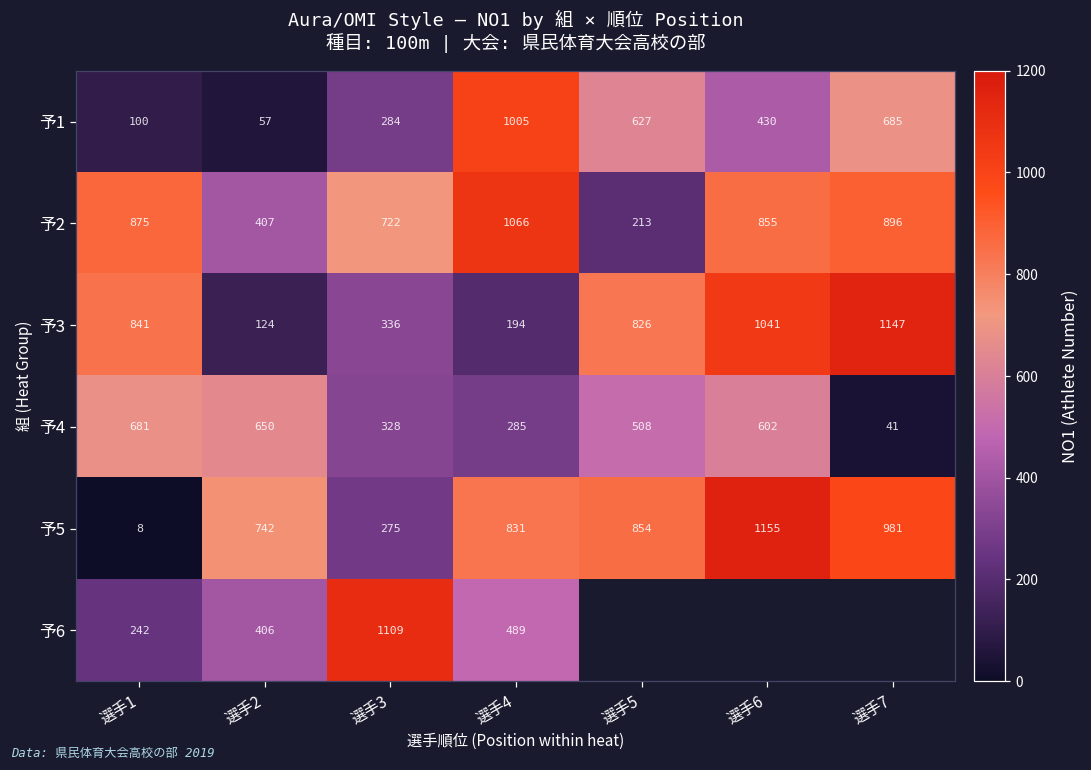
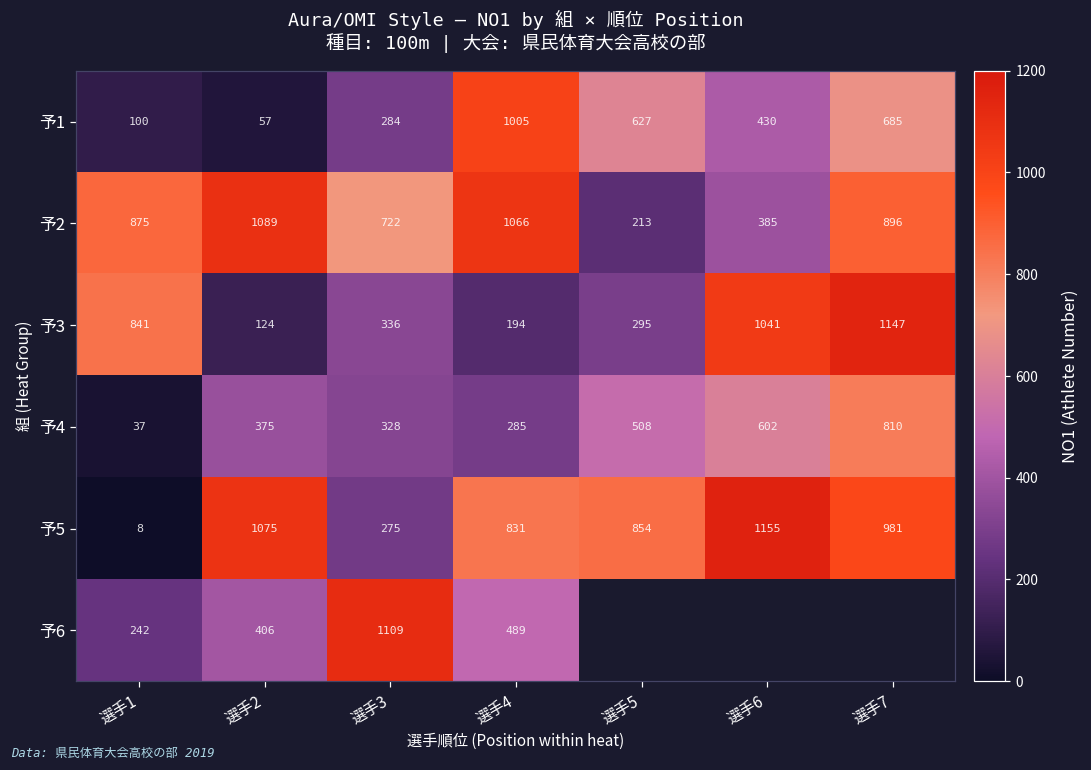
予2, 選手2: 407 -> 1089
予2, 選手6: 855 -> 385
予3, 選手5: 826 -> 295
予4, 選手1: 681 -> 37
予4, 選手2: 650 -> 375
予4, 選手7: 41 -> 810
予5, 選手2: 742 -> 1075
